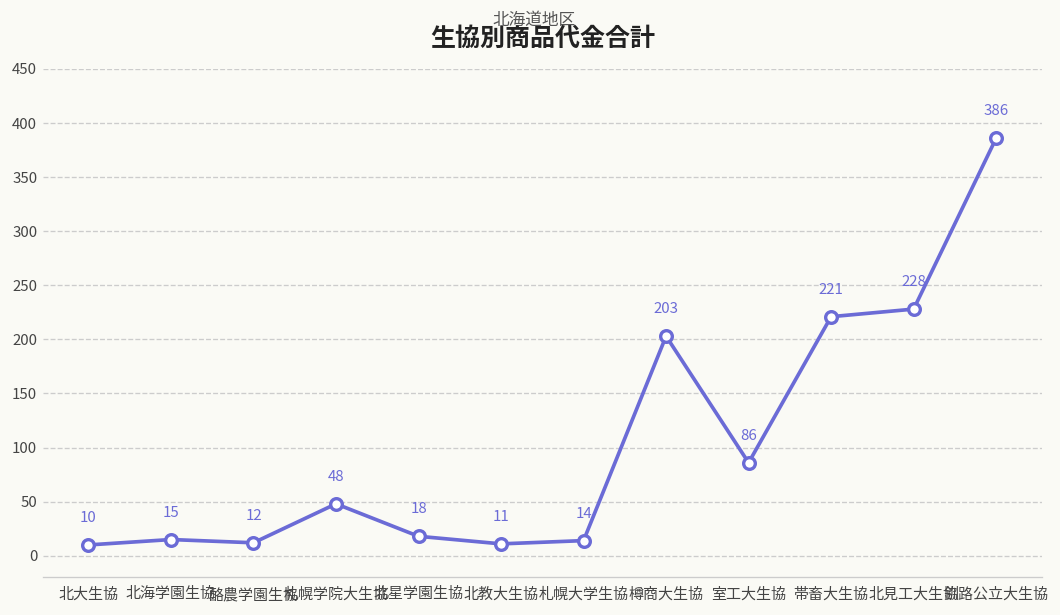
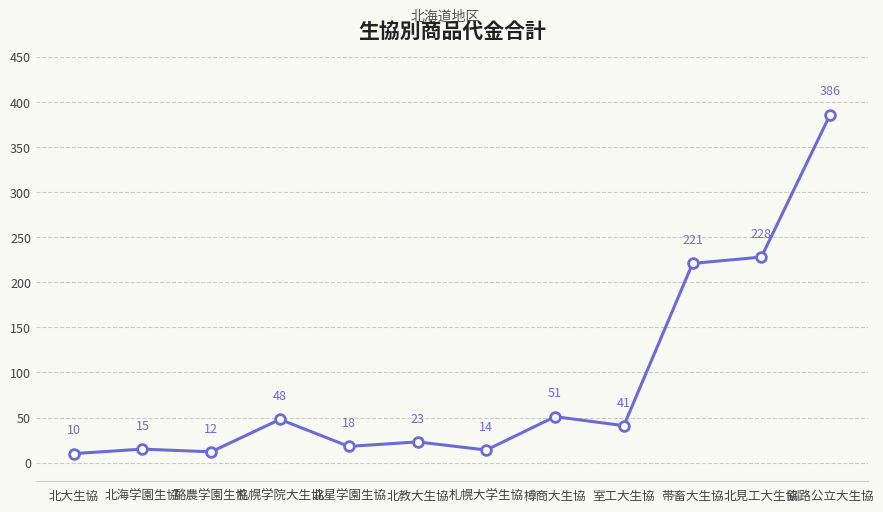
北教大生協: 11 -> 23
樽商大生協: 203 -> 51
室工大生協: 86 -> 41
